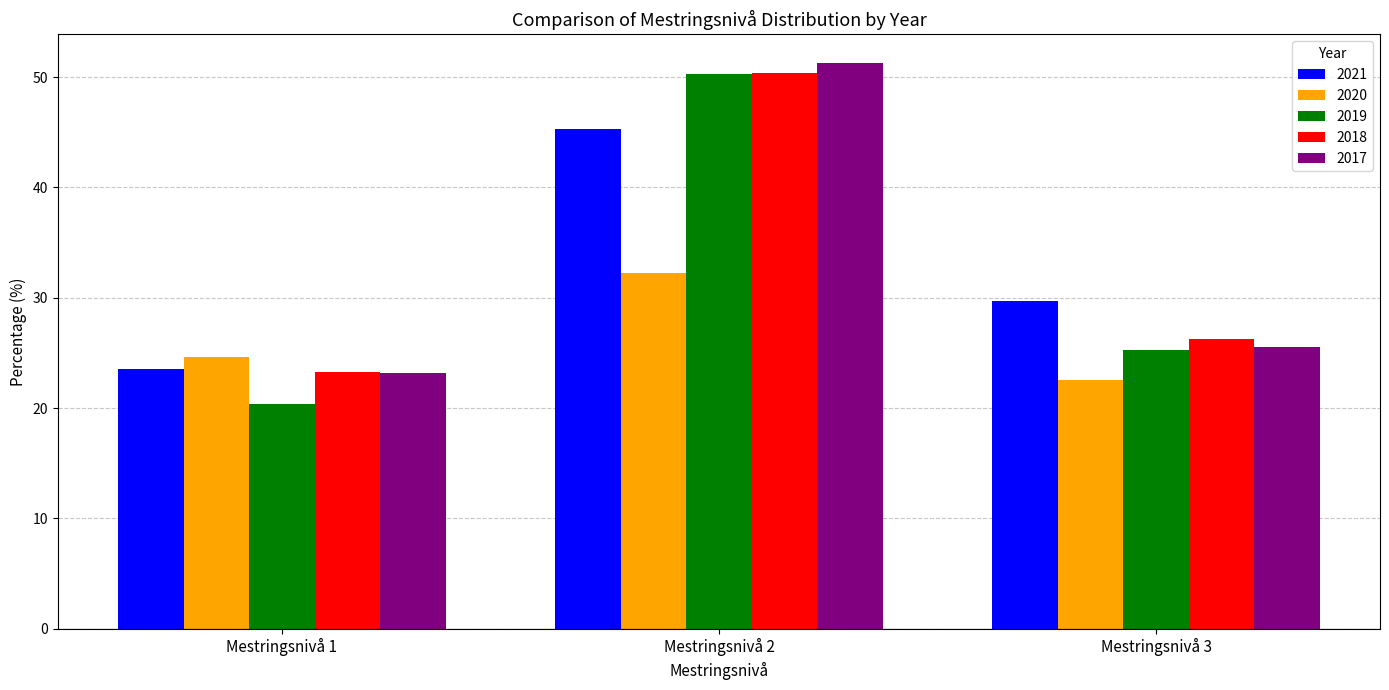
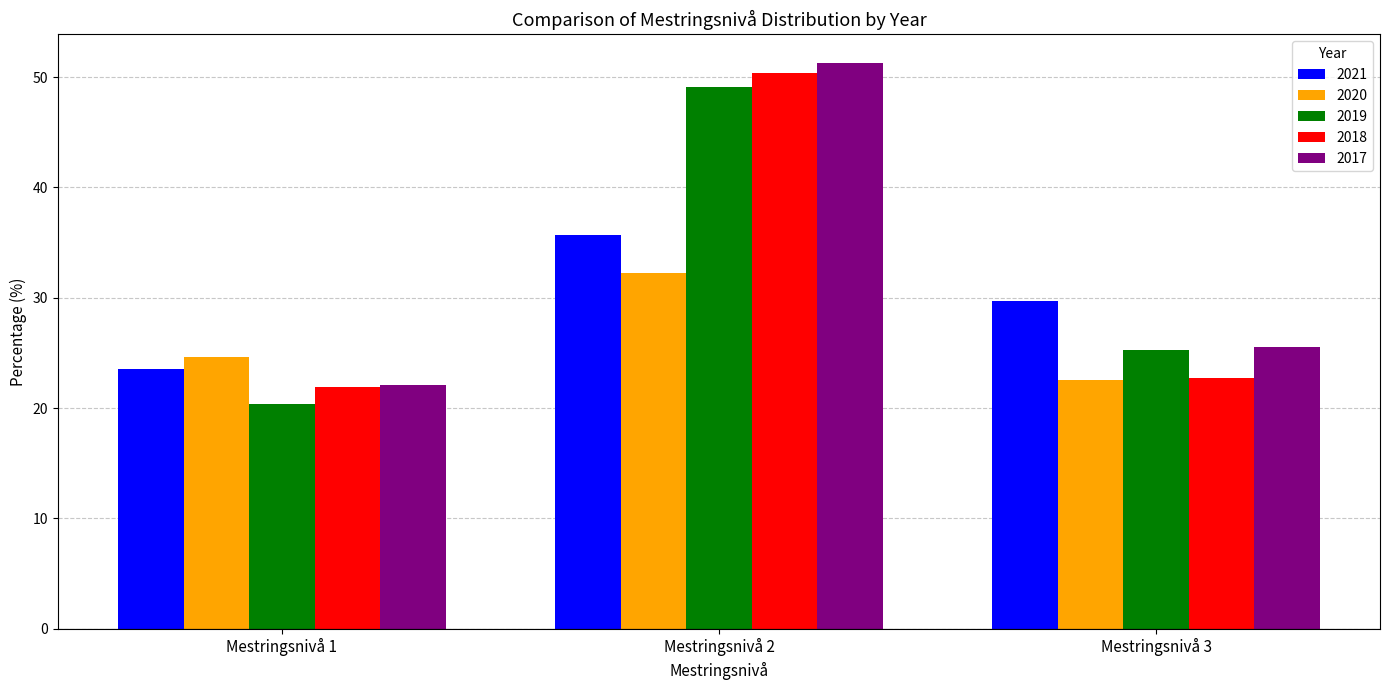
2018, Mestringsnivå 1: 23.3 -> 21.9
2017, Mestringsnivå 1: 23.2 -> 22.1
2021, Mestringsnivå 2: 45.3 -> 35.7
2019, Mestringsnivå 2: 50.3 -> 49.1
2018, Mestringsnivå 3: 26.3 -> 22.7
